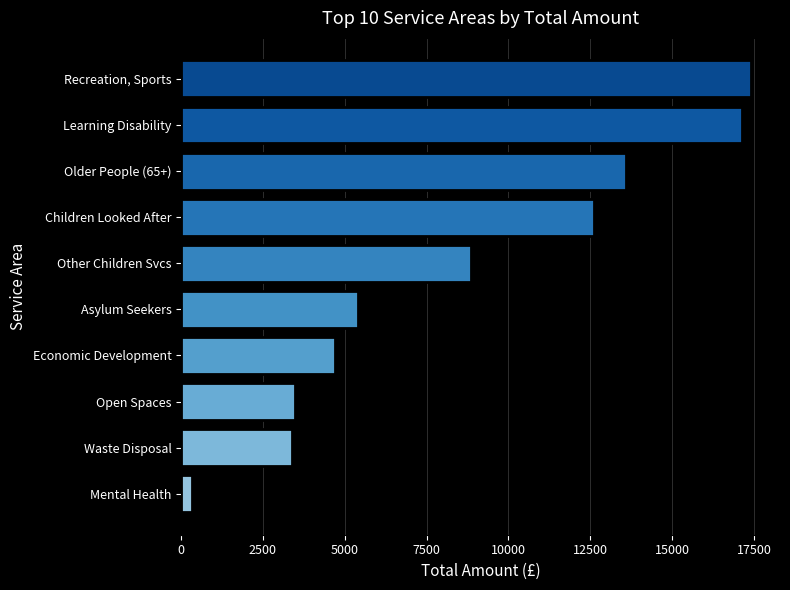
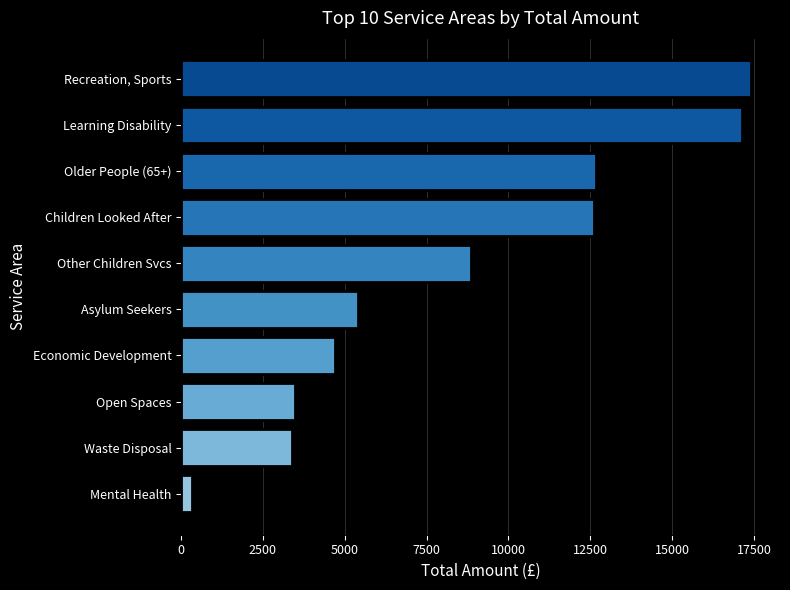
Older People (65+): 13600 -> 12700
